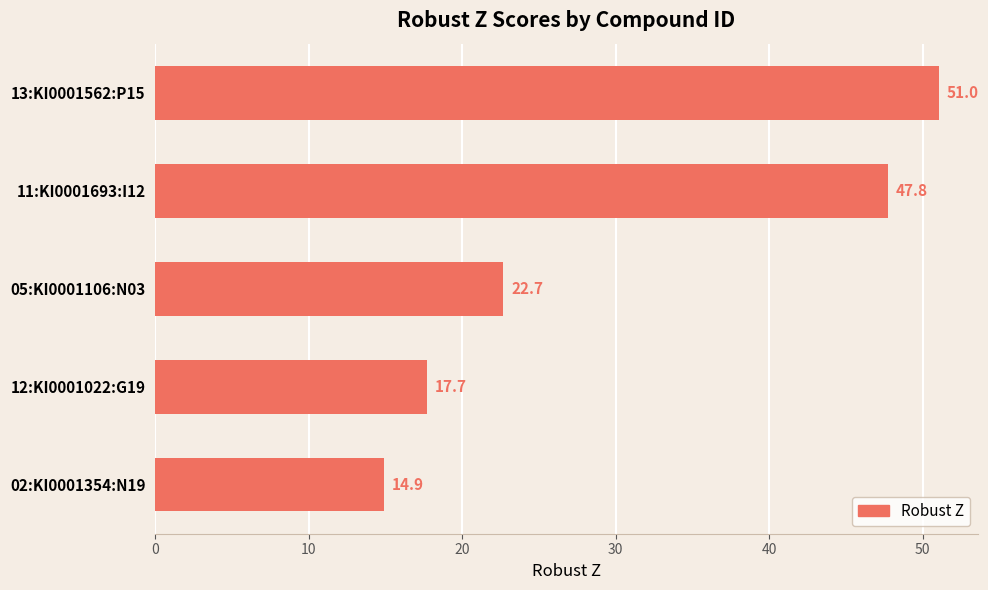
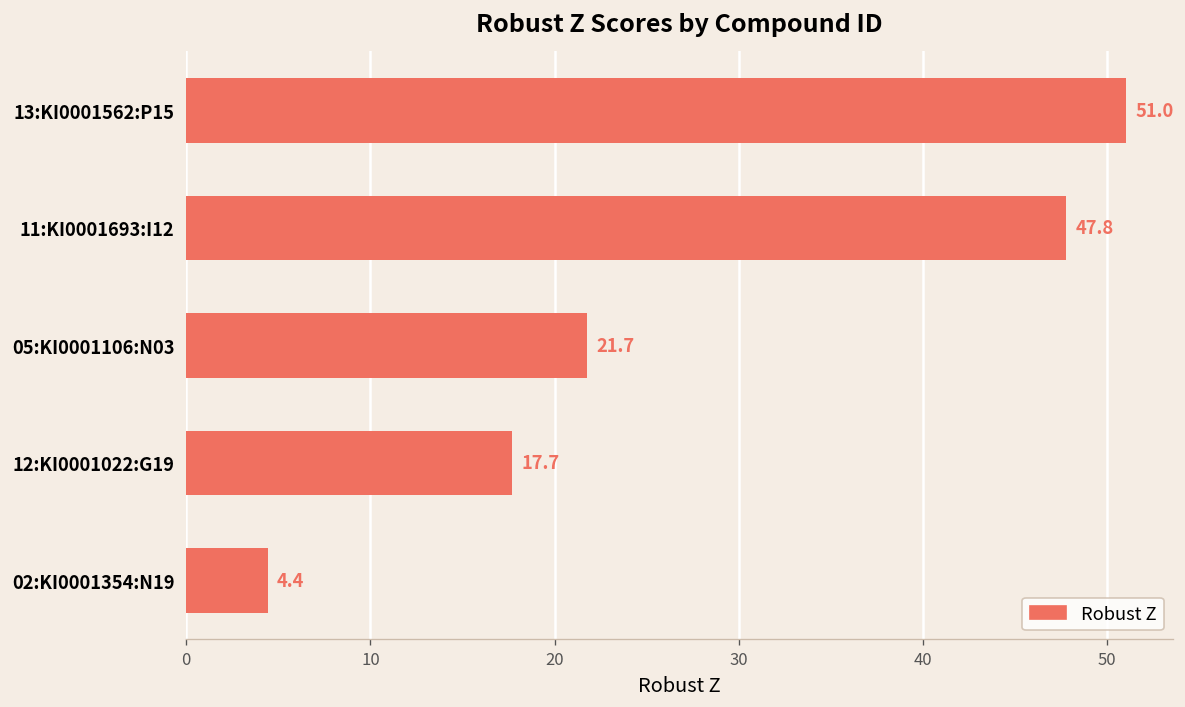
05:KI0001106:N03: 22.7 -> 21.7
02:KI0001354:N19: 14.9 -> 4.4
